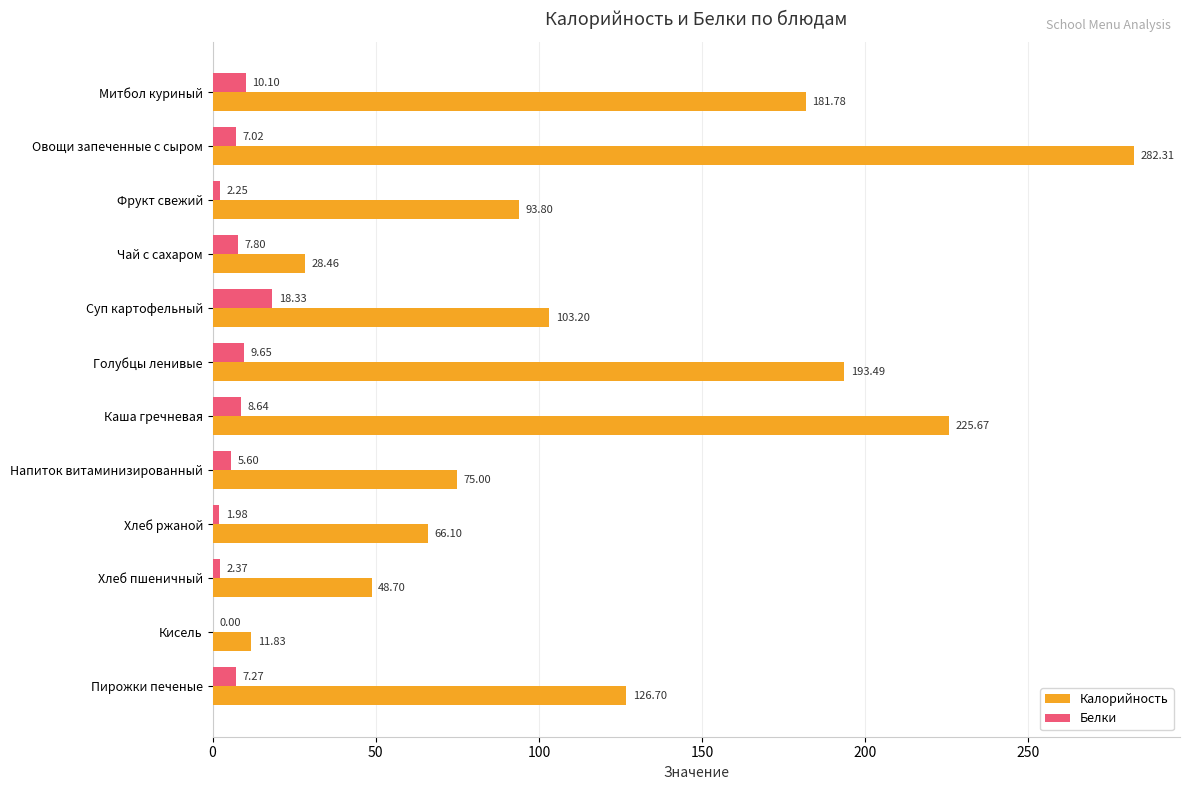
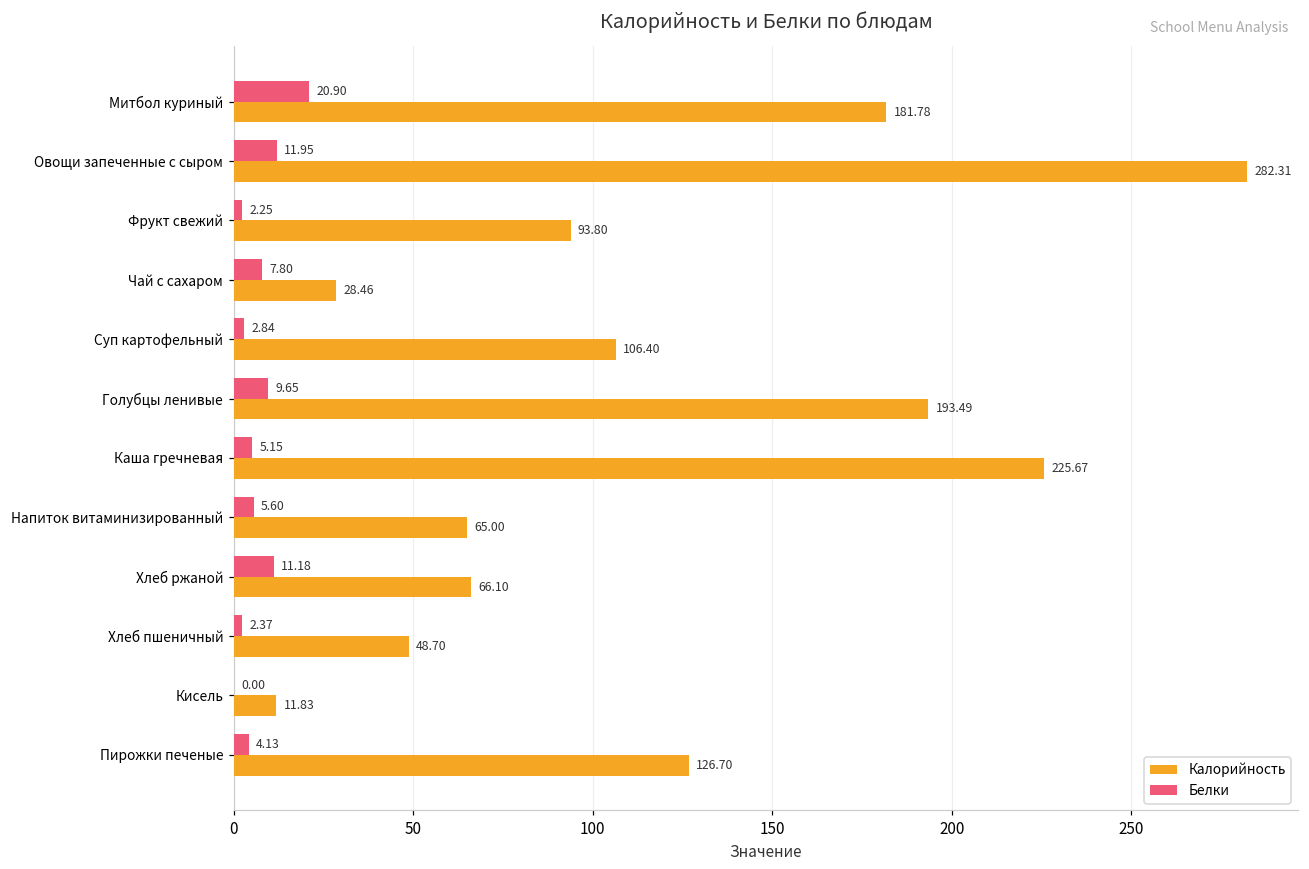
Белки, Митбол куриный: 10.10 -> 20.90
Белки, Овощи запеченные с сыром: 7.02 -> 11.95
Белки, Суп картофельный: 18.33 -> 2.84
Калорийность, Суп картофельный: 103.20 -> 106.40
Белки, Каша гречневая: 8.64 -> 5.15
Калорийность, Напиток витаминизированный: 75.00 -> 65.00
Белки, Хлеб ржаной: 1.98 -> 11.18
Белки, Пирожки печеные: 7.27 -> 4.13
